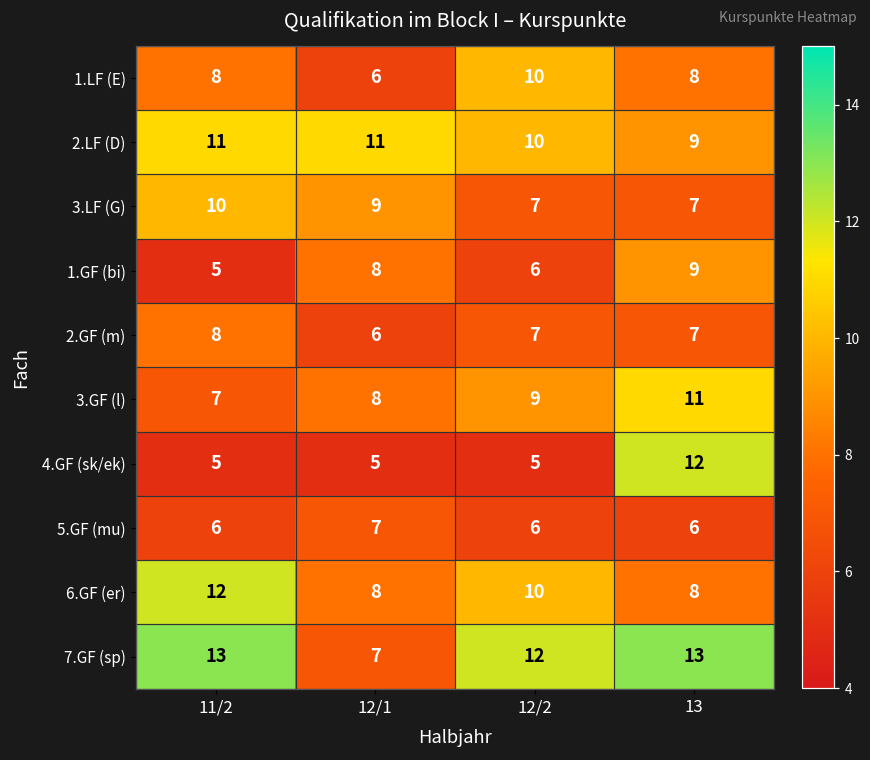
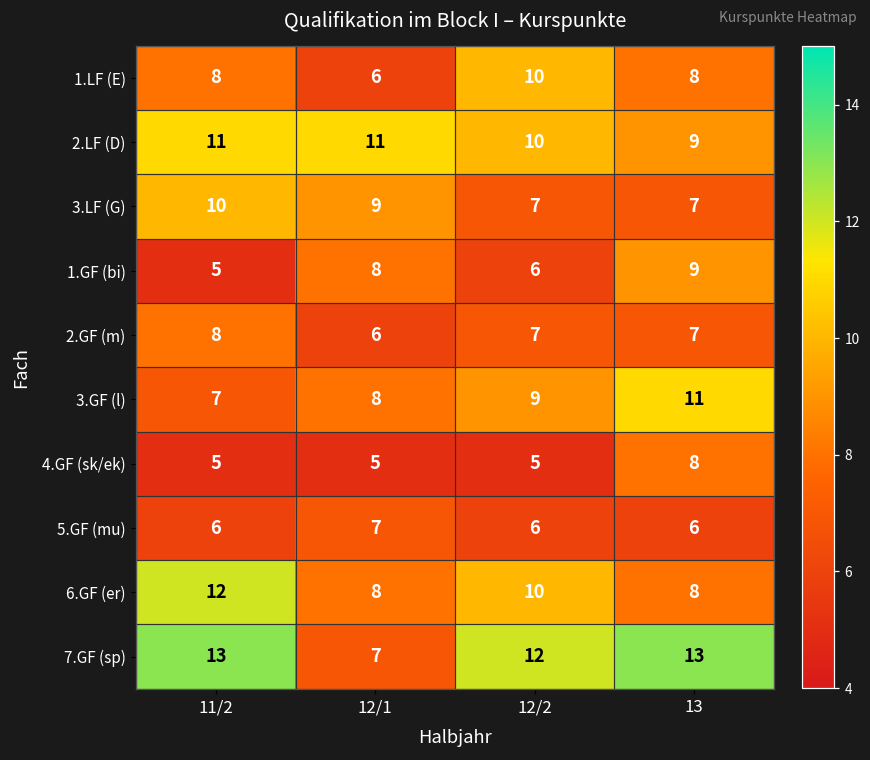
4.GF (sk/ek), 13: 12 -> 8
